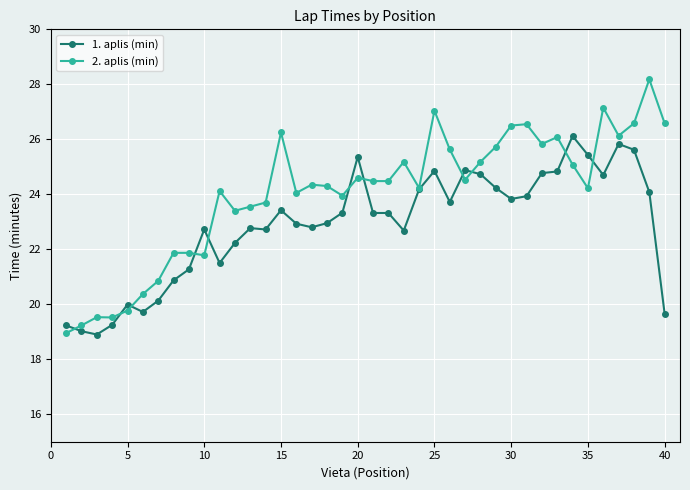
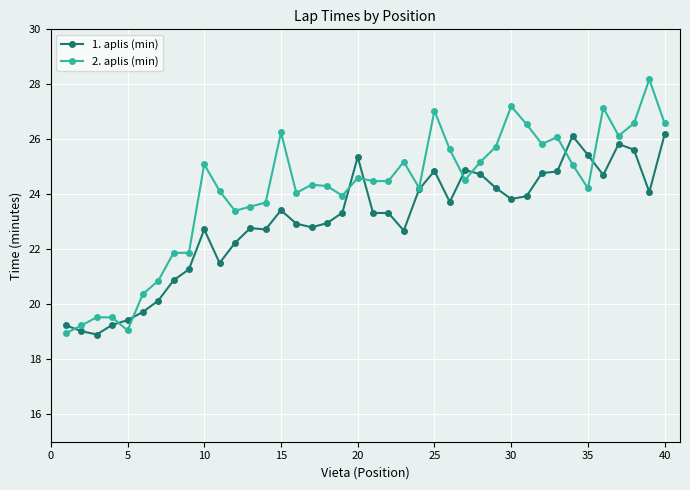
1. aplis (min), 5: 20.0 -> 19.4
2. aplis (min), 5: 19.8 -> 19.1
2. aplis (min), 10: 21.8 -> 25.1
2. aplis (min), 30: 26.5 -> 27.2
1. aplis (min), 40: 19.7 -> 26.2
